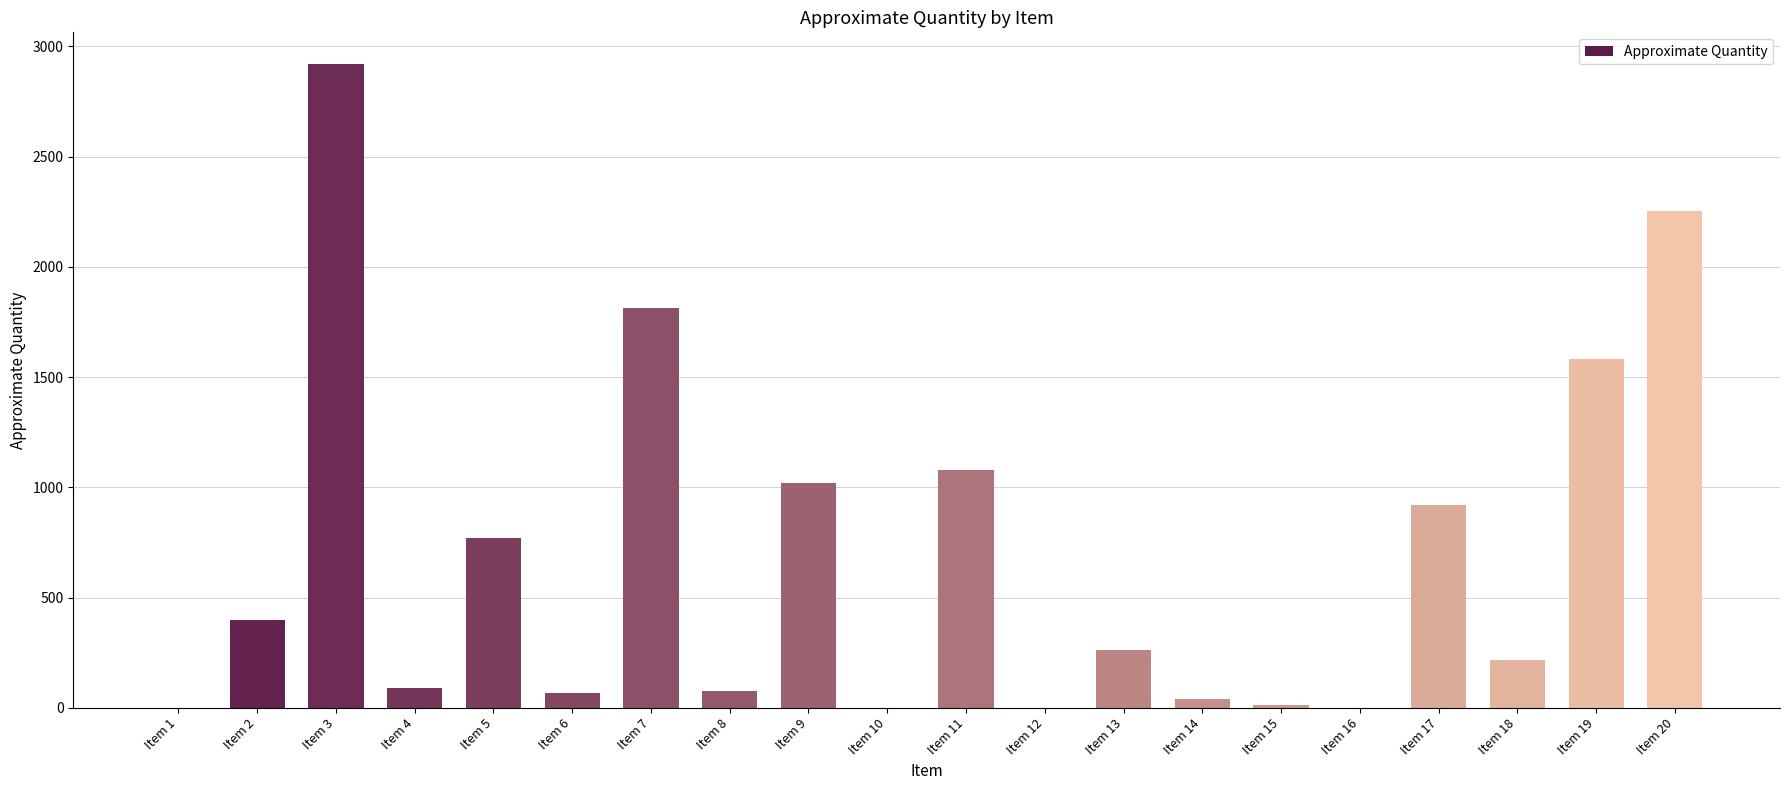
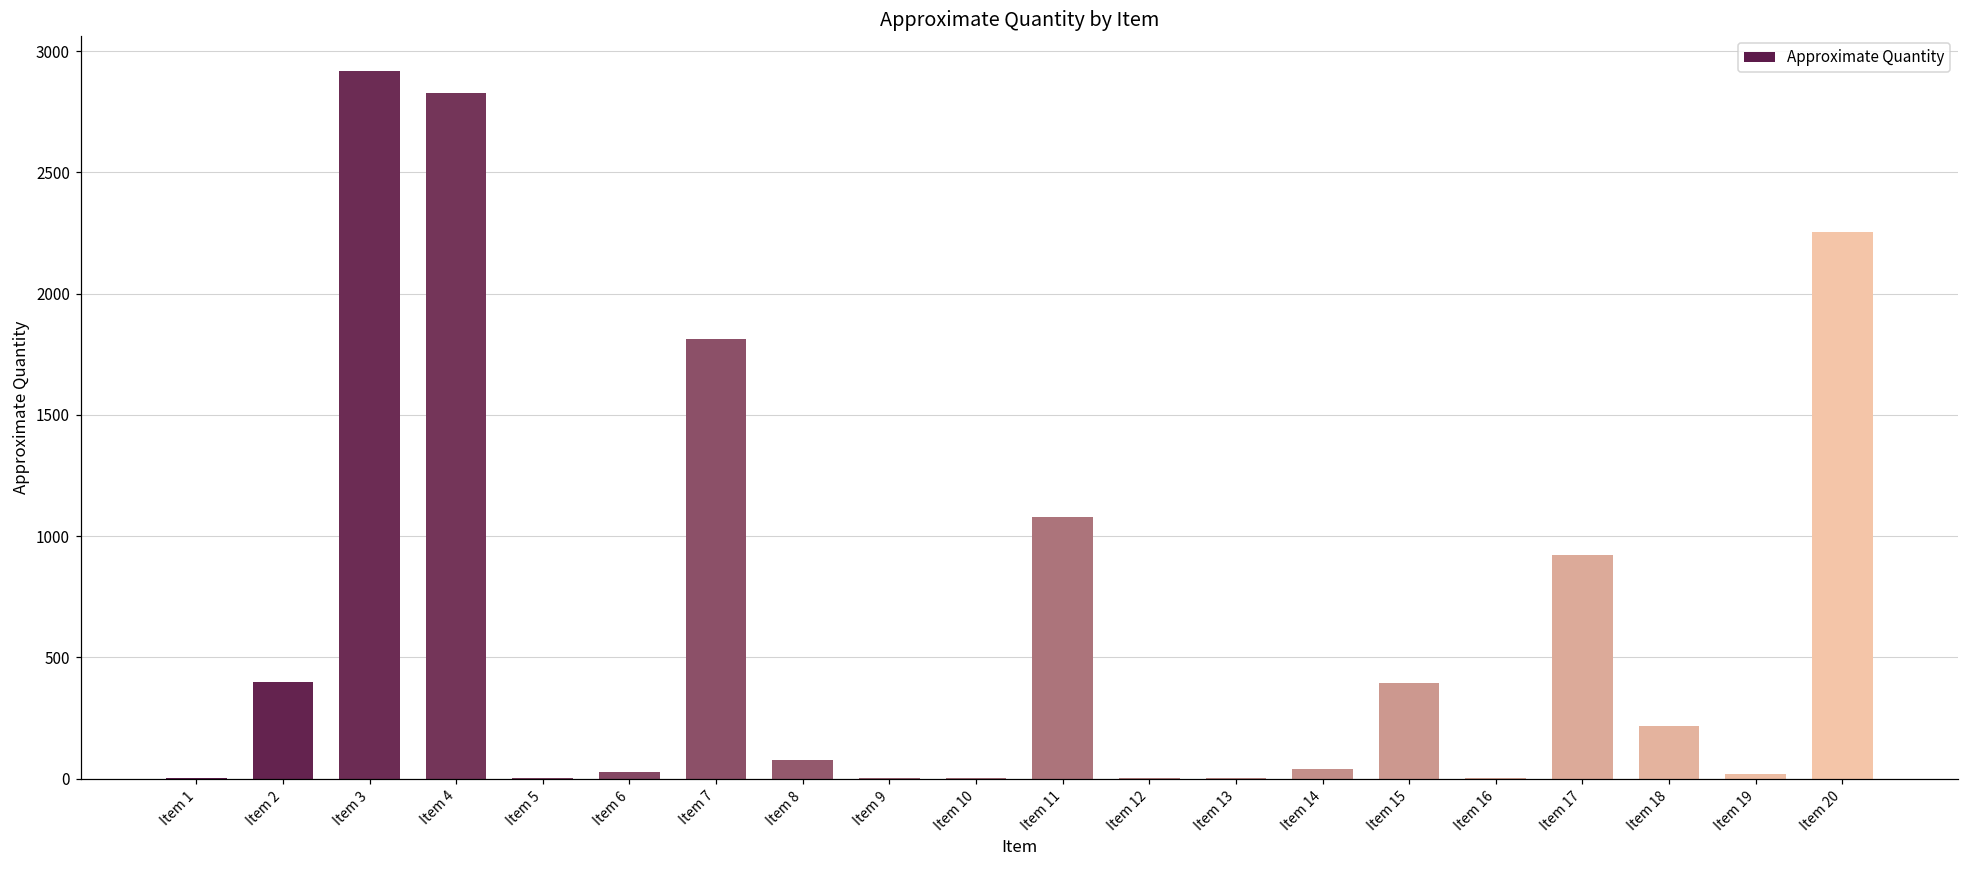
Item 4: 90 -> 2830
Item 5: 770 -> 0
Item 6: 70 -> 30
Item 9: 1020 -> 0
Item 13: 260 -> 0
Item 15: 10 -> 390
Item 19: 1580 -> 20
